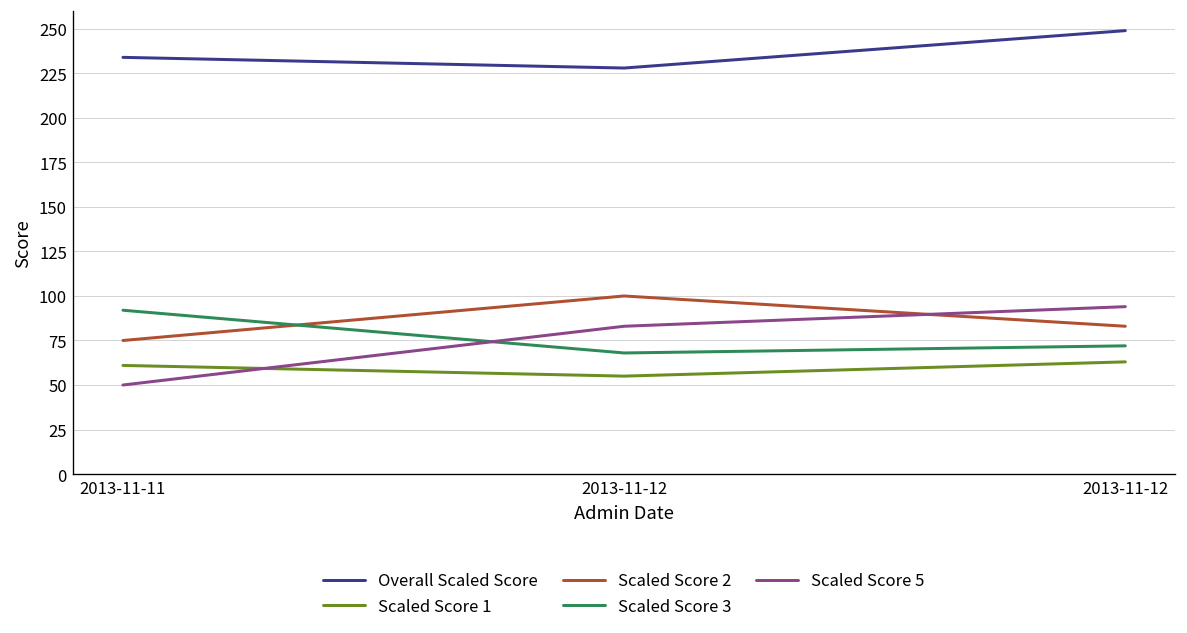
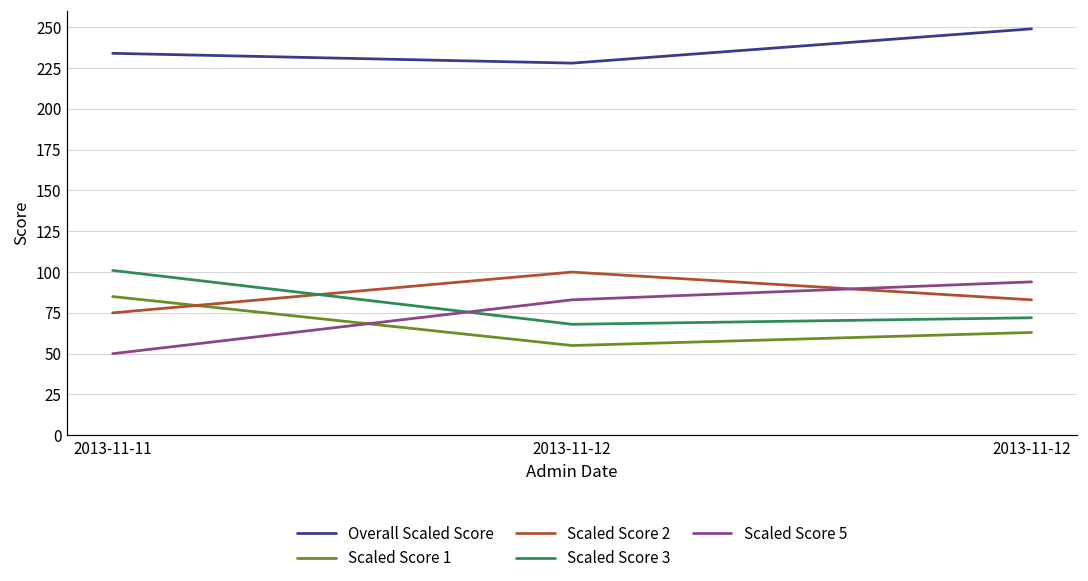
Scaled Score 1, 2013-11-11: 61 -> 85
Scaled Score 3, 2013-11-11: 92 -> 101
